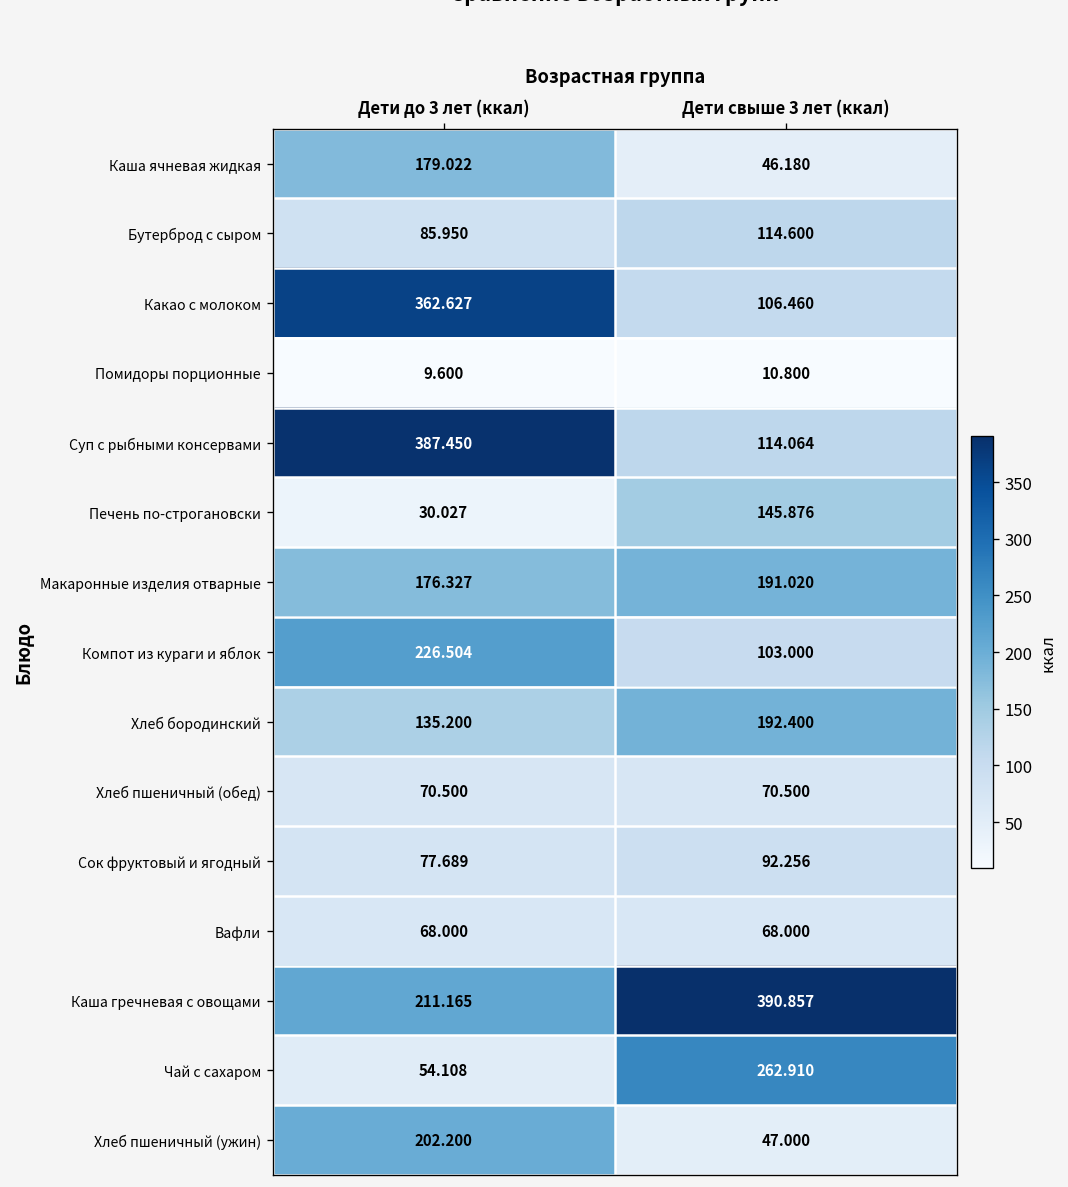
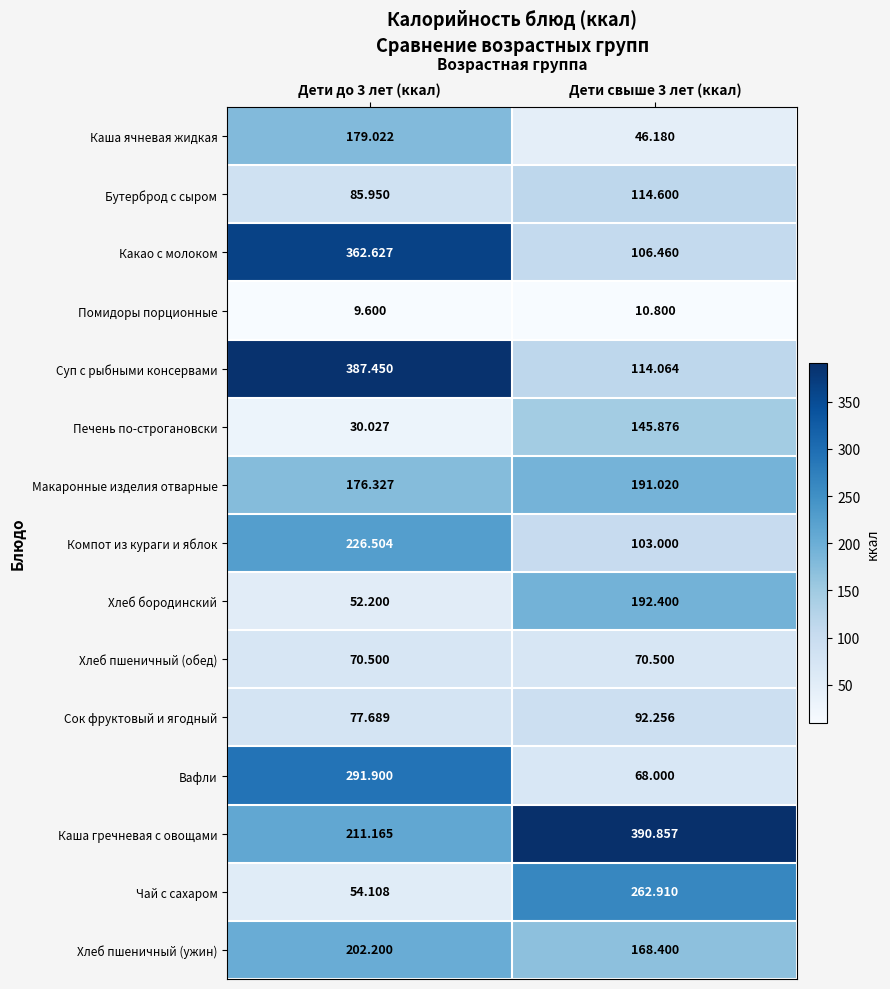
Хлеб бородинский, Дети до 3 лет (ккал): 135.200 -> 52.200
Вафли, Дети до 3 лет (ккал): 68.000 -> 291.900
Хлеб пшеничный (ужин), Дети свыше 3 лет (ккал): 47.000 -> 168.400
